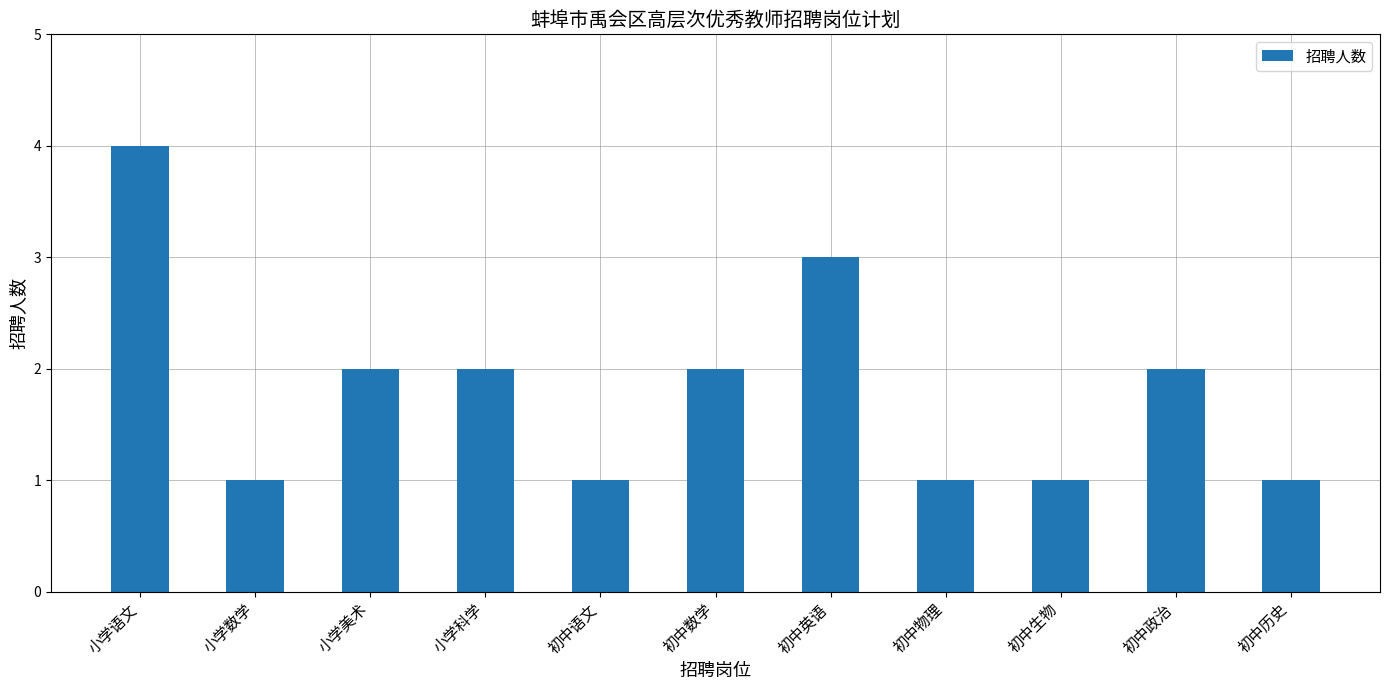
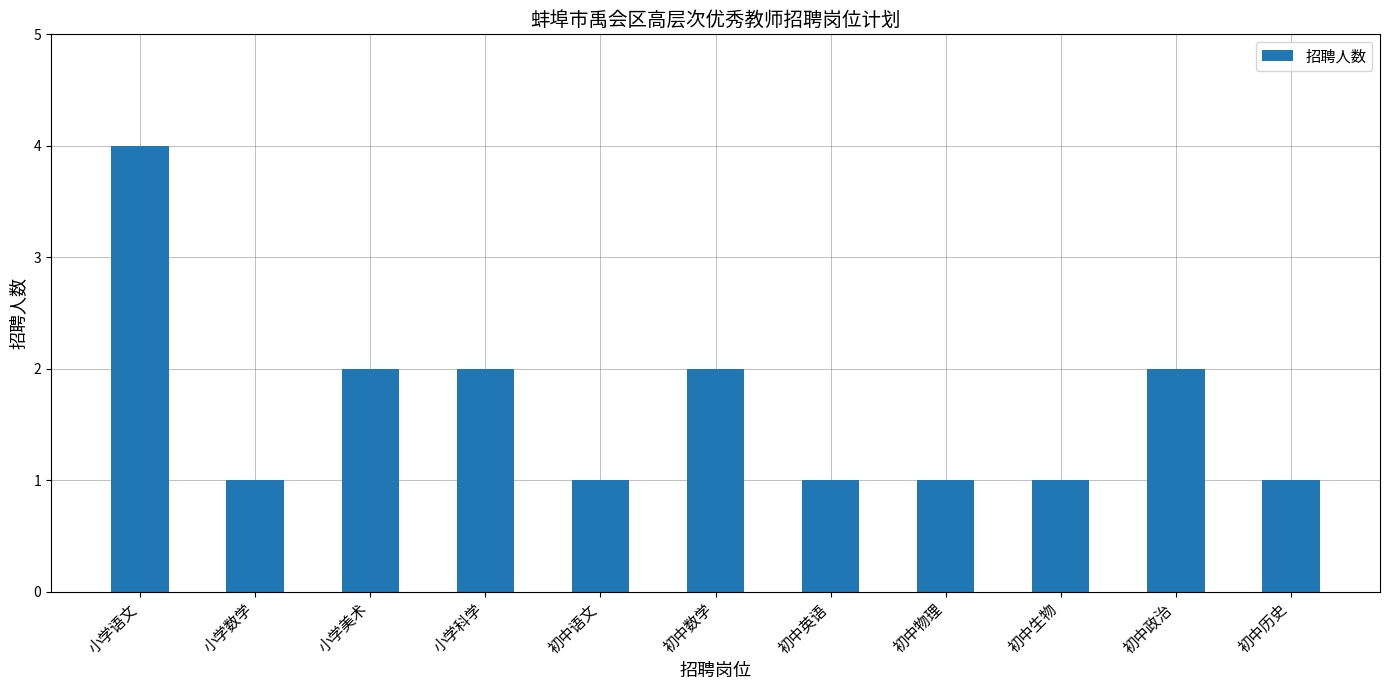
初中英语: 3 -> 1
